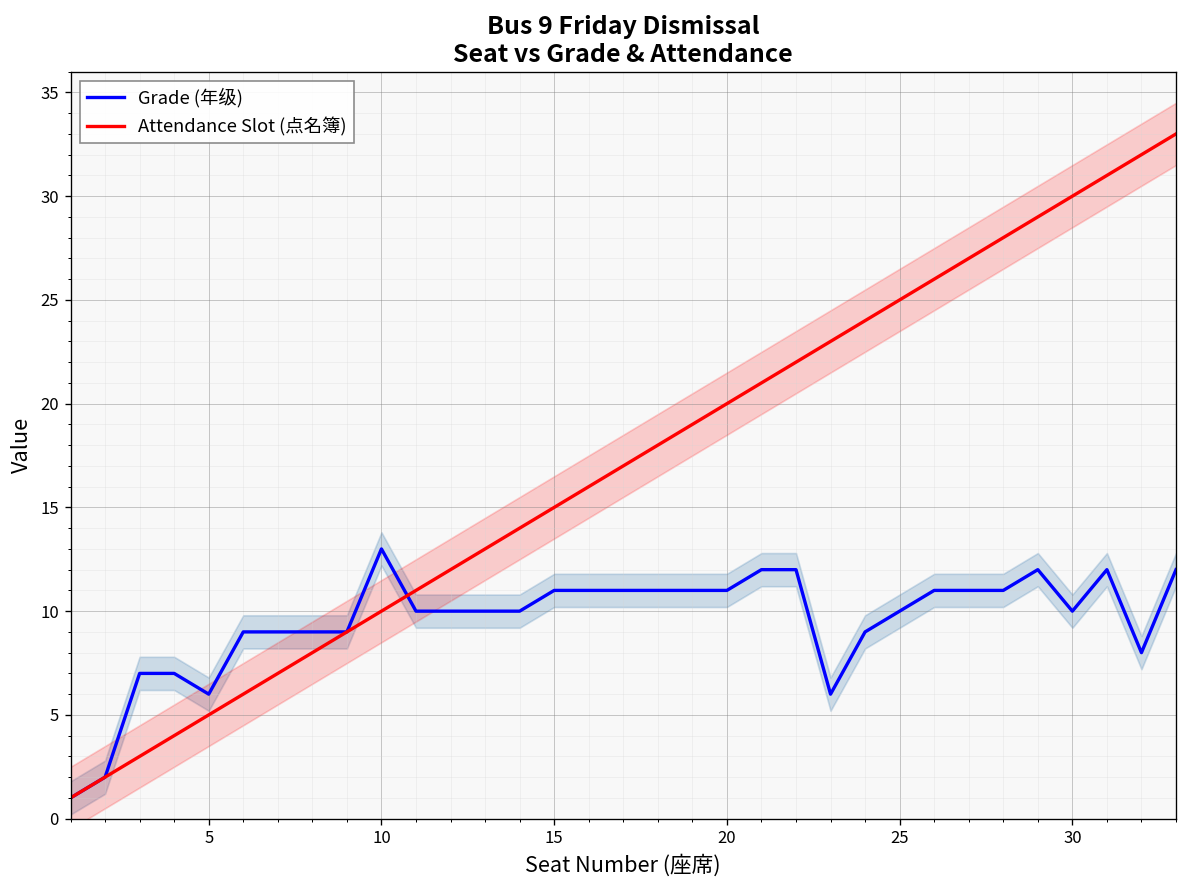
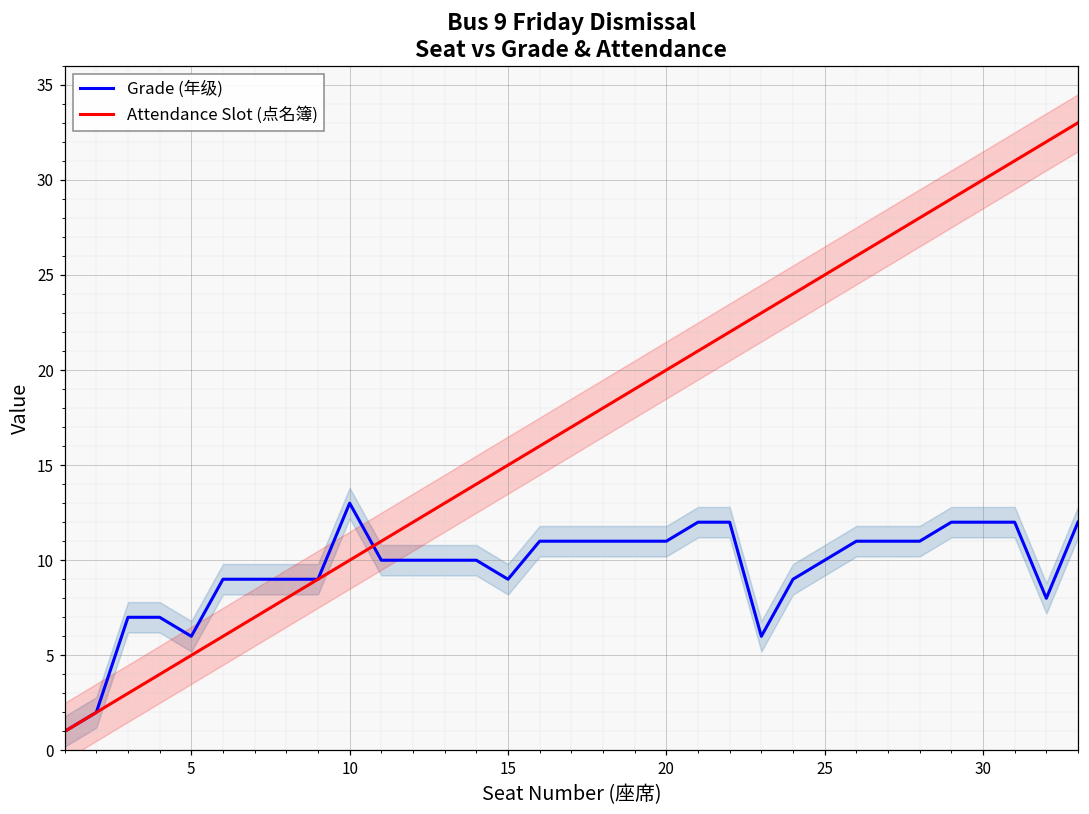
Grade (年级), 15: 11 -> 9
Grade (年级), 30: 10 -> 12
